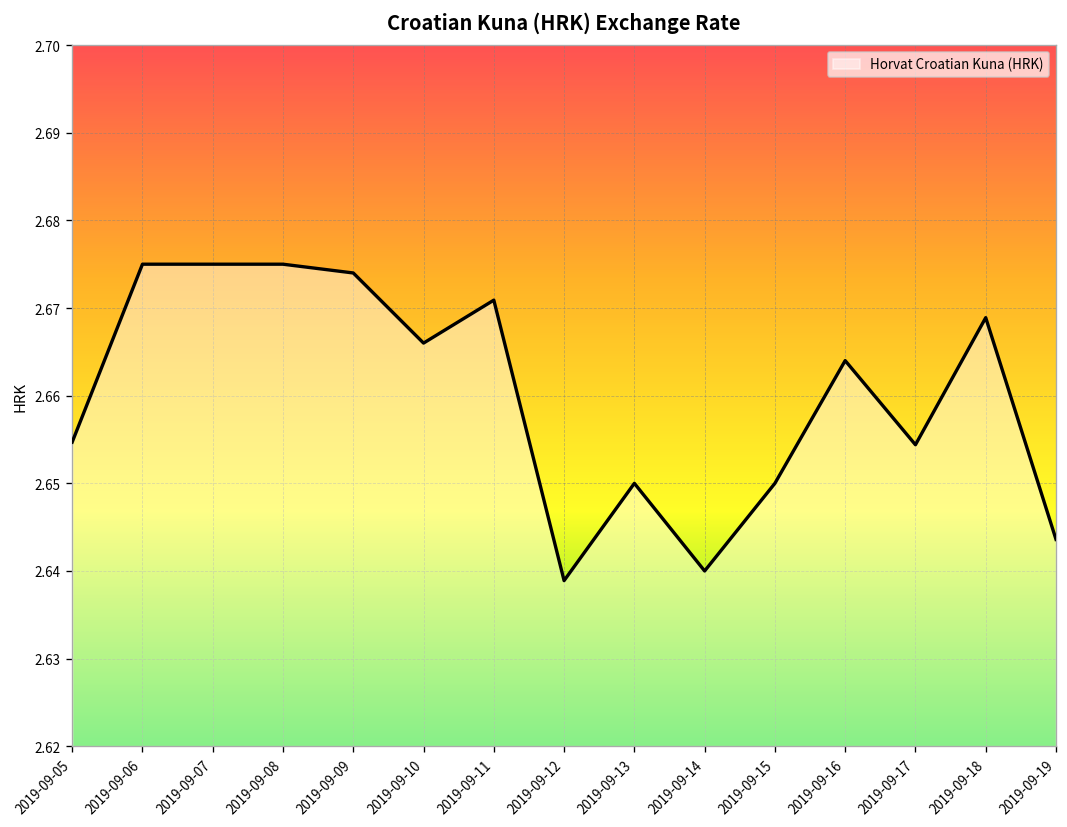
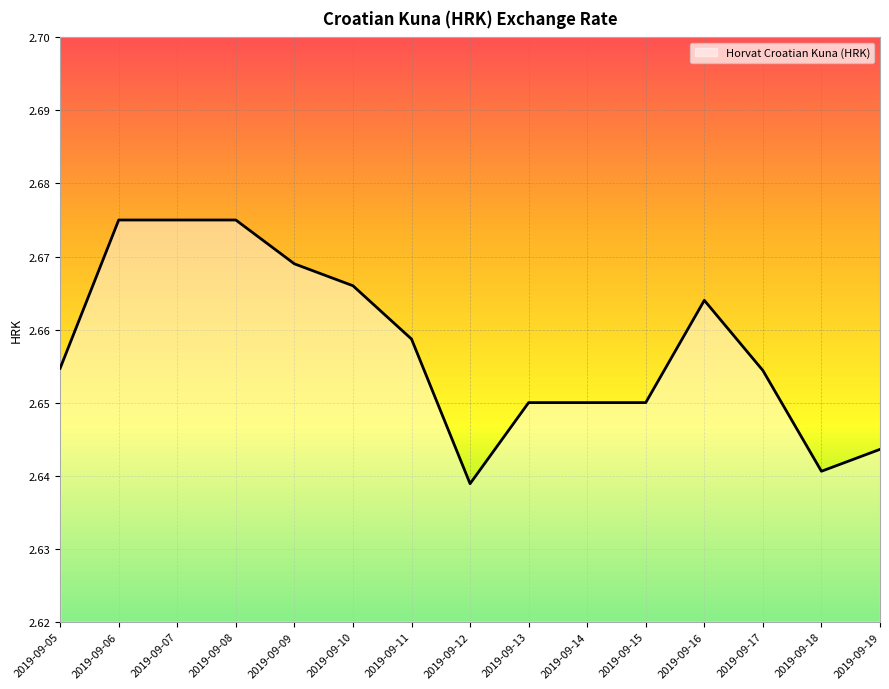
2019-09-09: 2.674 -> 2.669
2019-09-11: 2.671 -> 2.659
2019-09-14: 2.64 -> 2.65
2019-09-18: 2.669 -> 2.641
